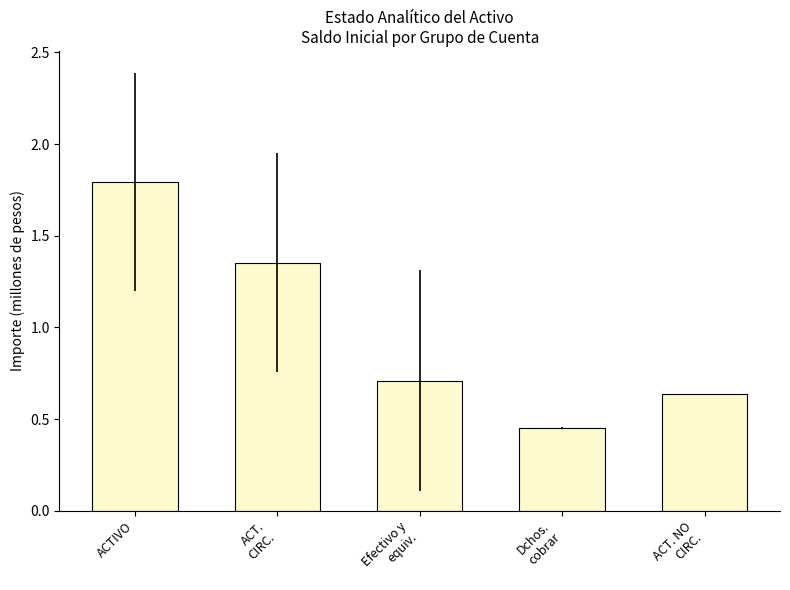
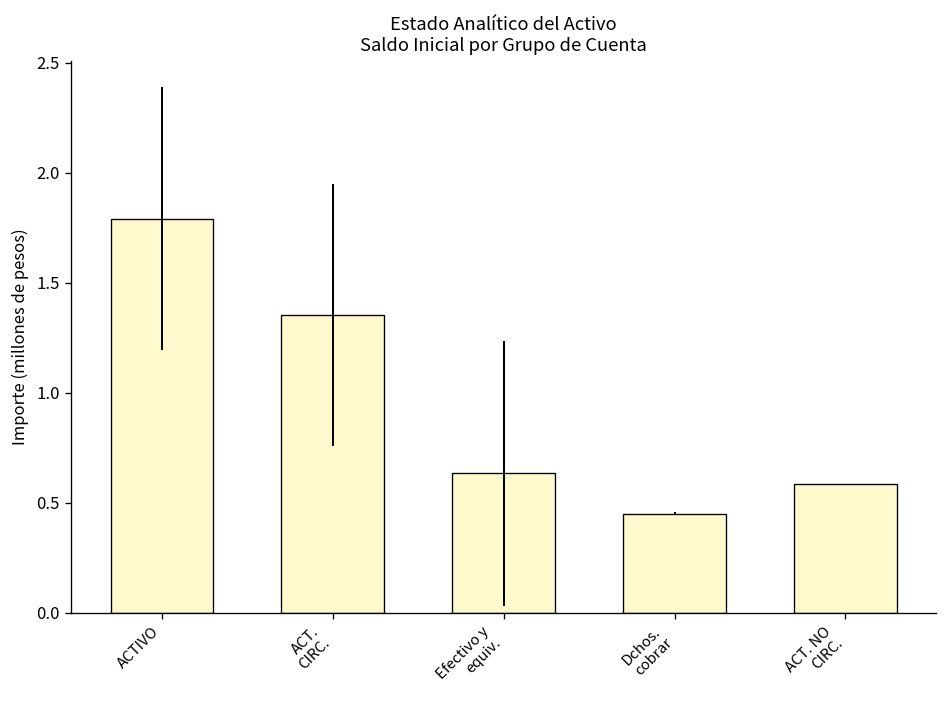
Efectivo y equiv.: 0.71 -> 0.63
ACT. NO CIRC.: 0.63 -> 0.59
